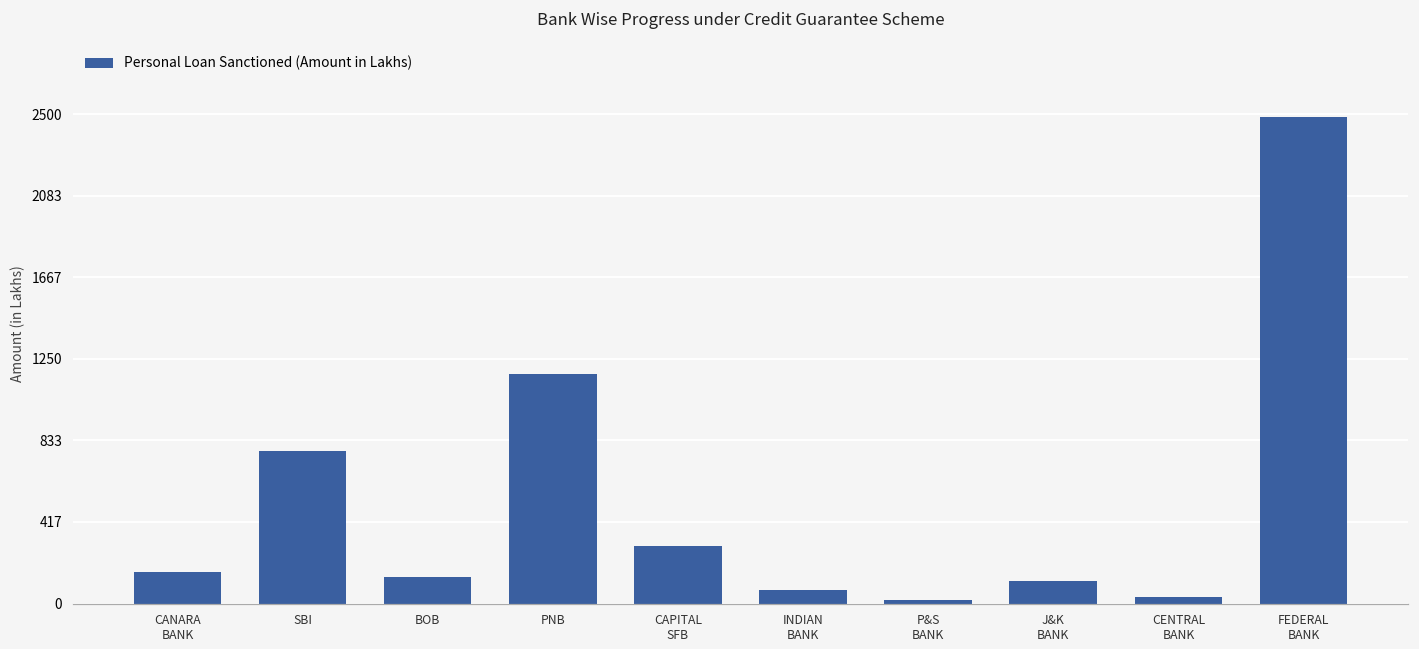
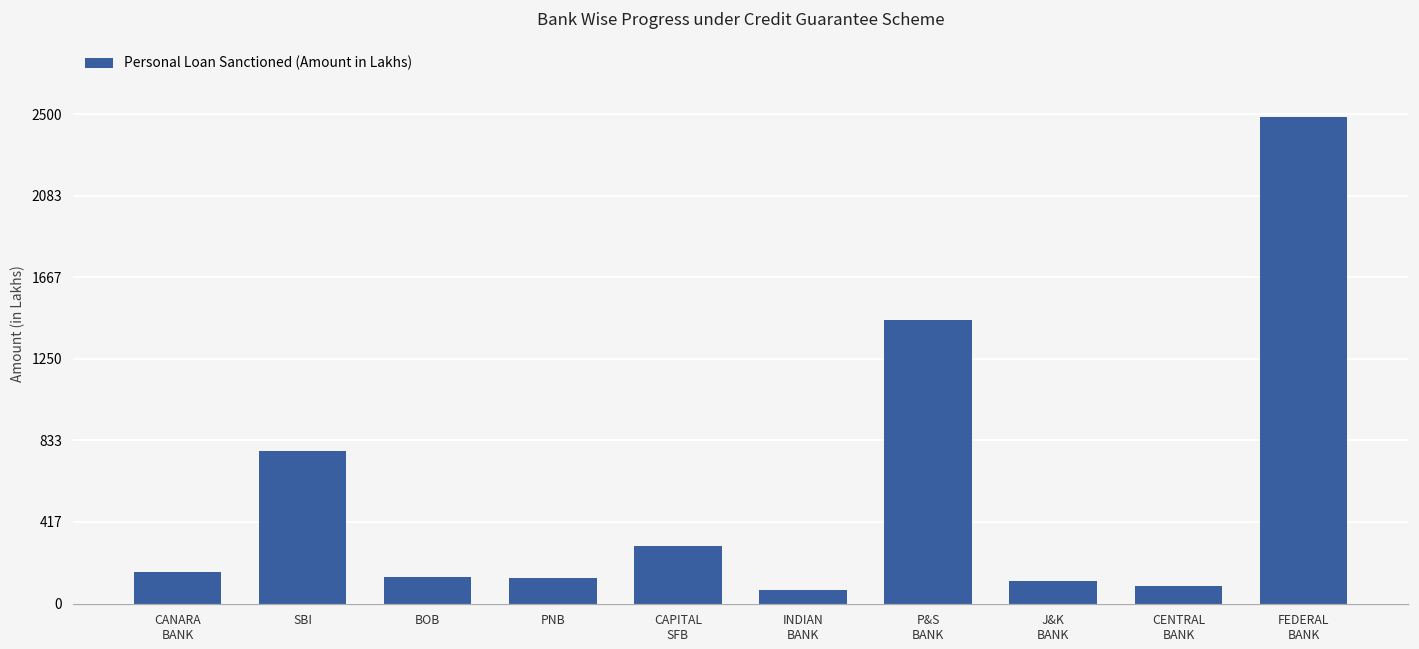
PNB: 1170 -> 130
P&S BANK: 20 -> 1450
CENTRAL BANK: 30 -> 90
